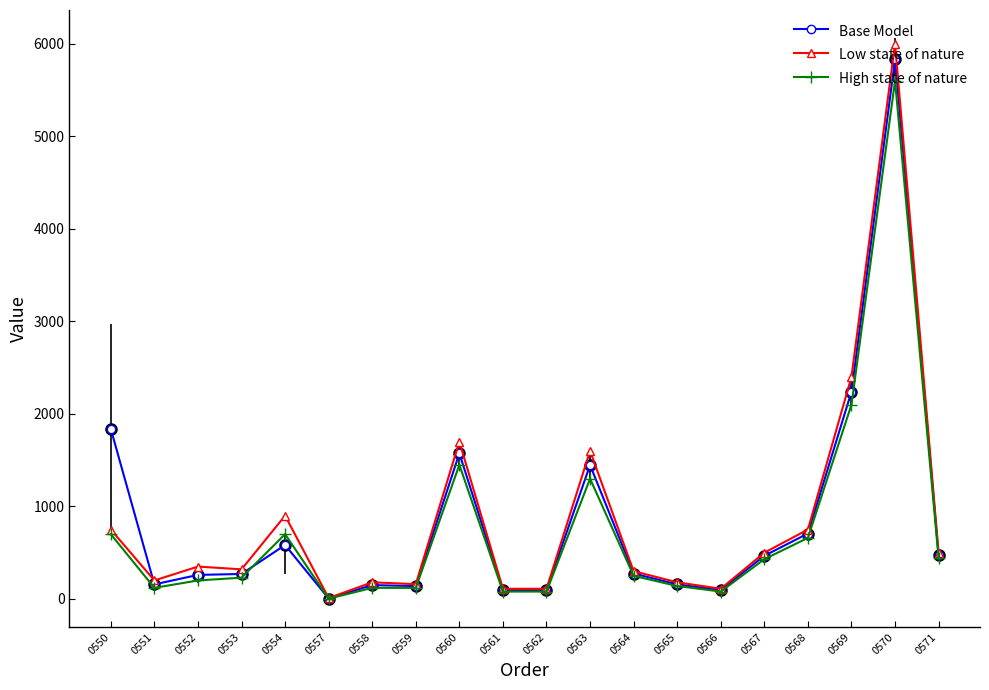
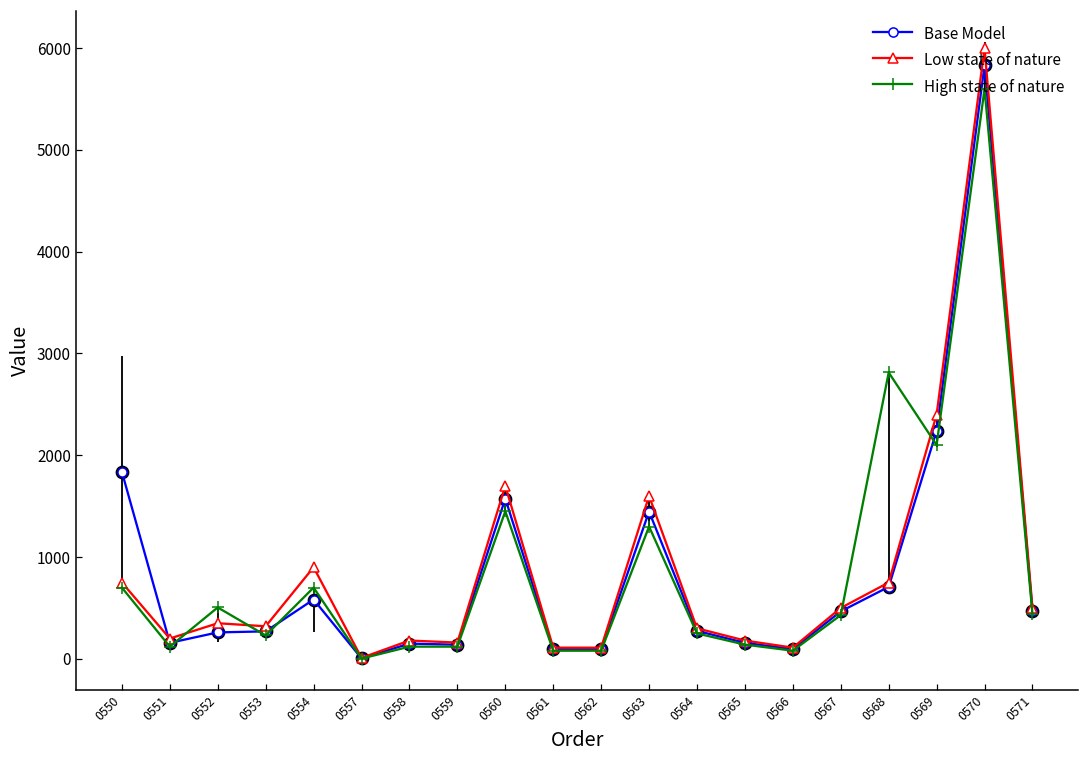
High state of nature, 0552: 200 -> 500
High state of nature, 0568: 700 -> 2800
